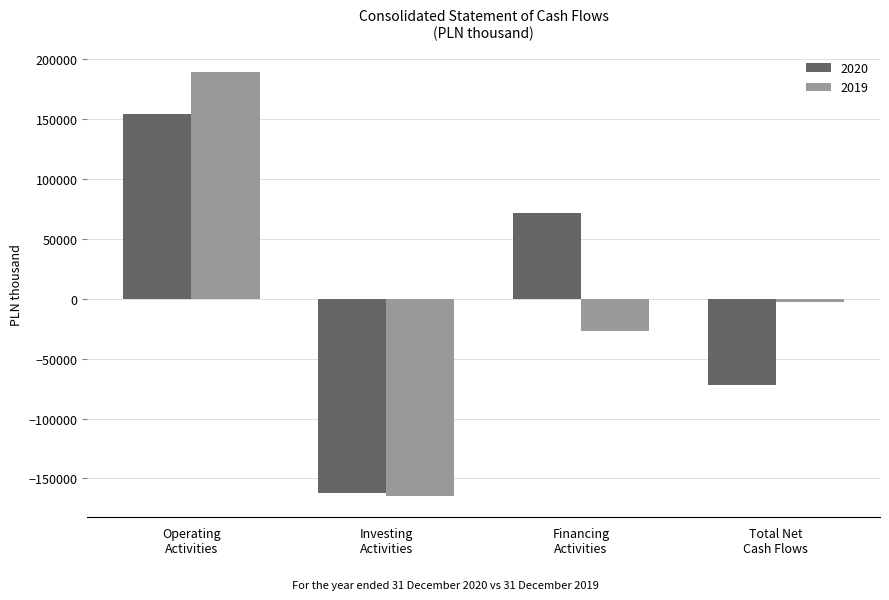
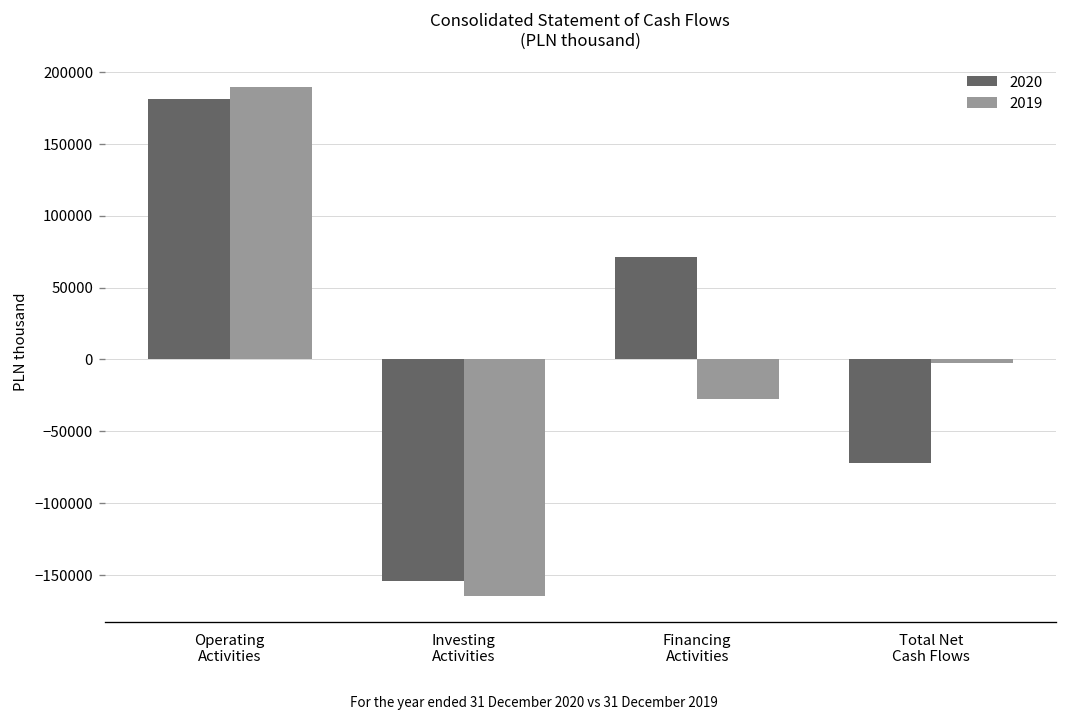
2020, Operating Activities: 154000 -> 181000
2020, Investing Activities: -162000 -> -154000
